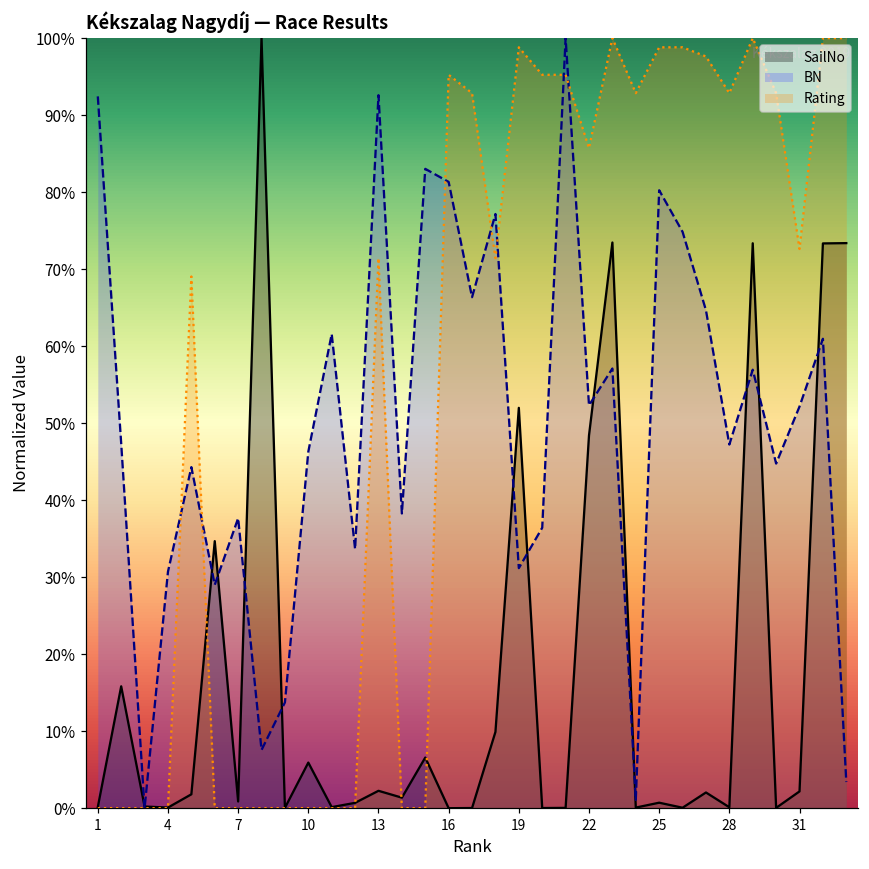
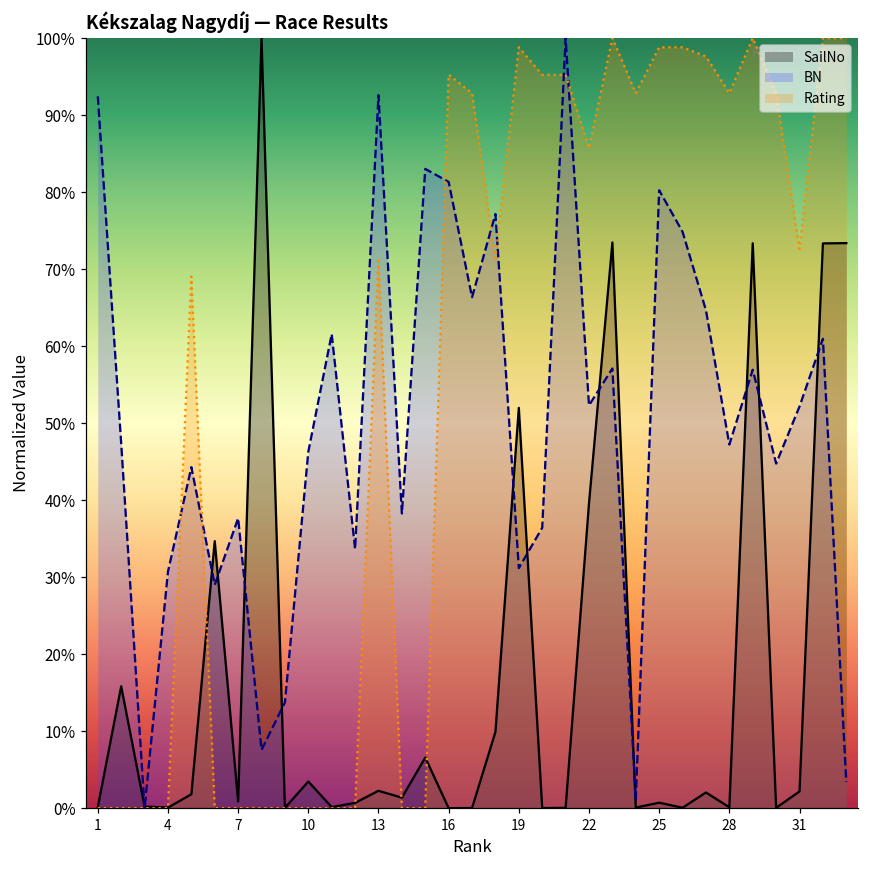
SailNo, 10: 6% -> 3%
SailNo, 22: 48% -> 40%
